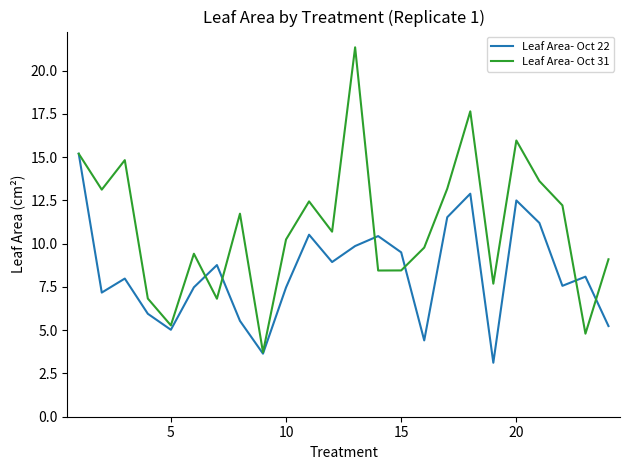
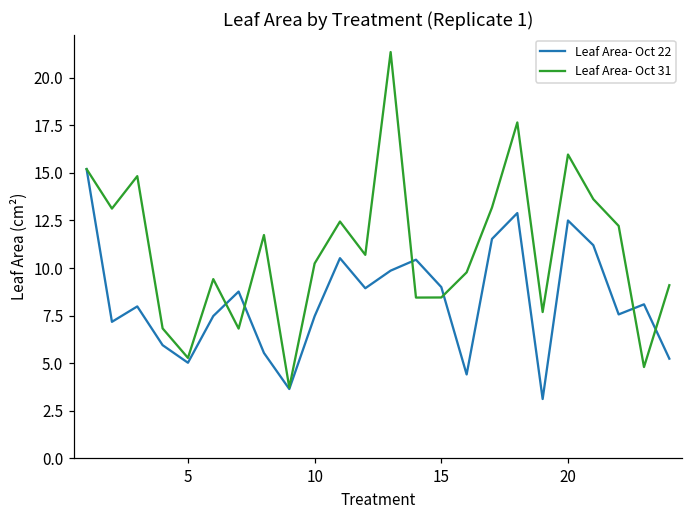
Leaf Area- Oct 22, 15: 9.5 -> 9.0
